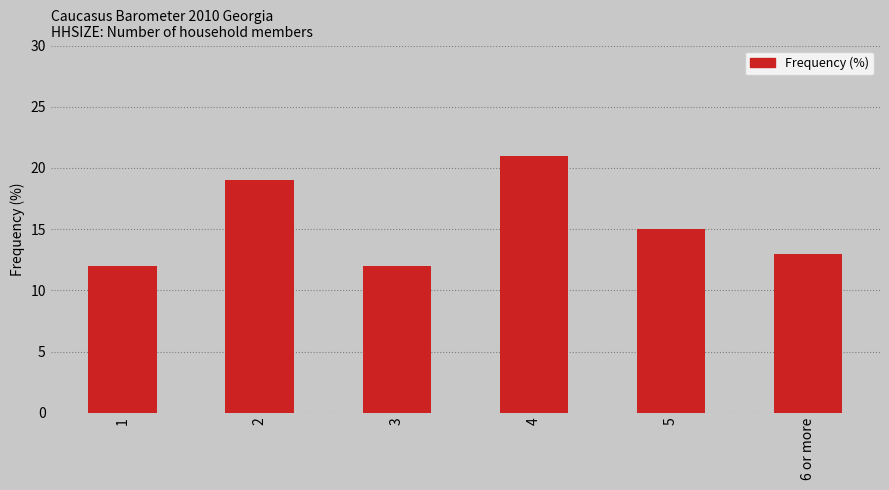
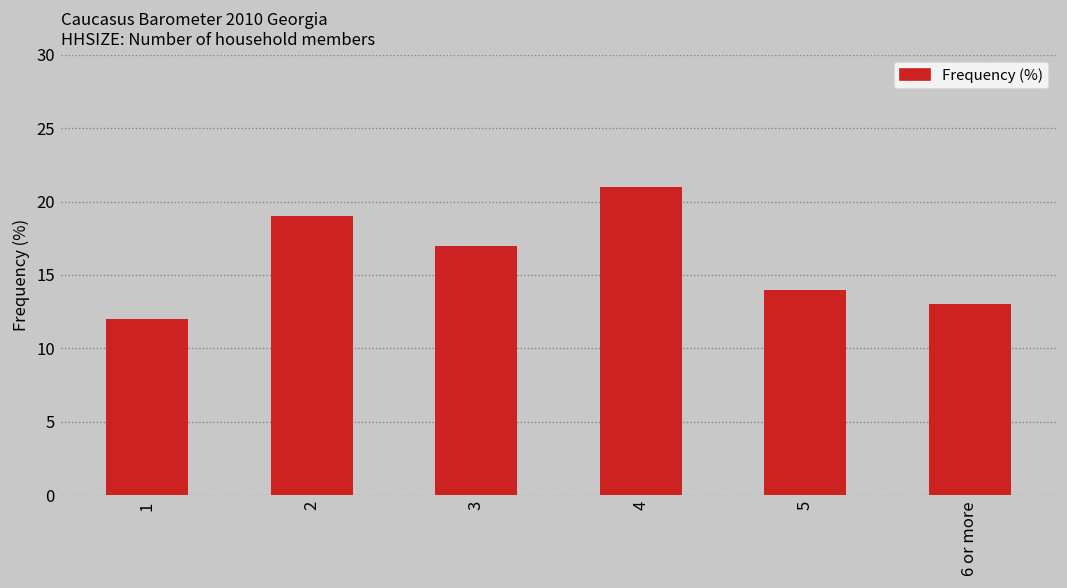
3: 12 -> 17
5: 15 -> 14
